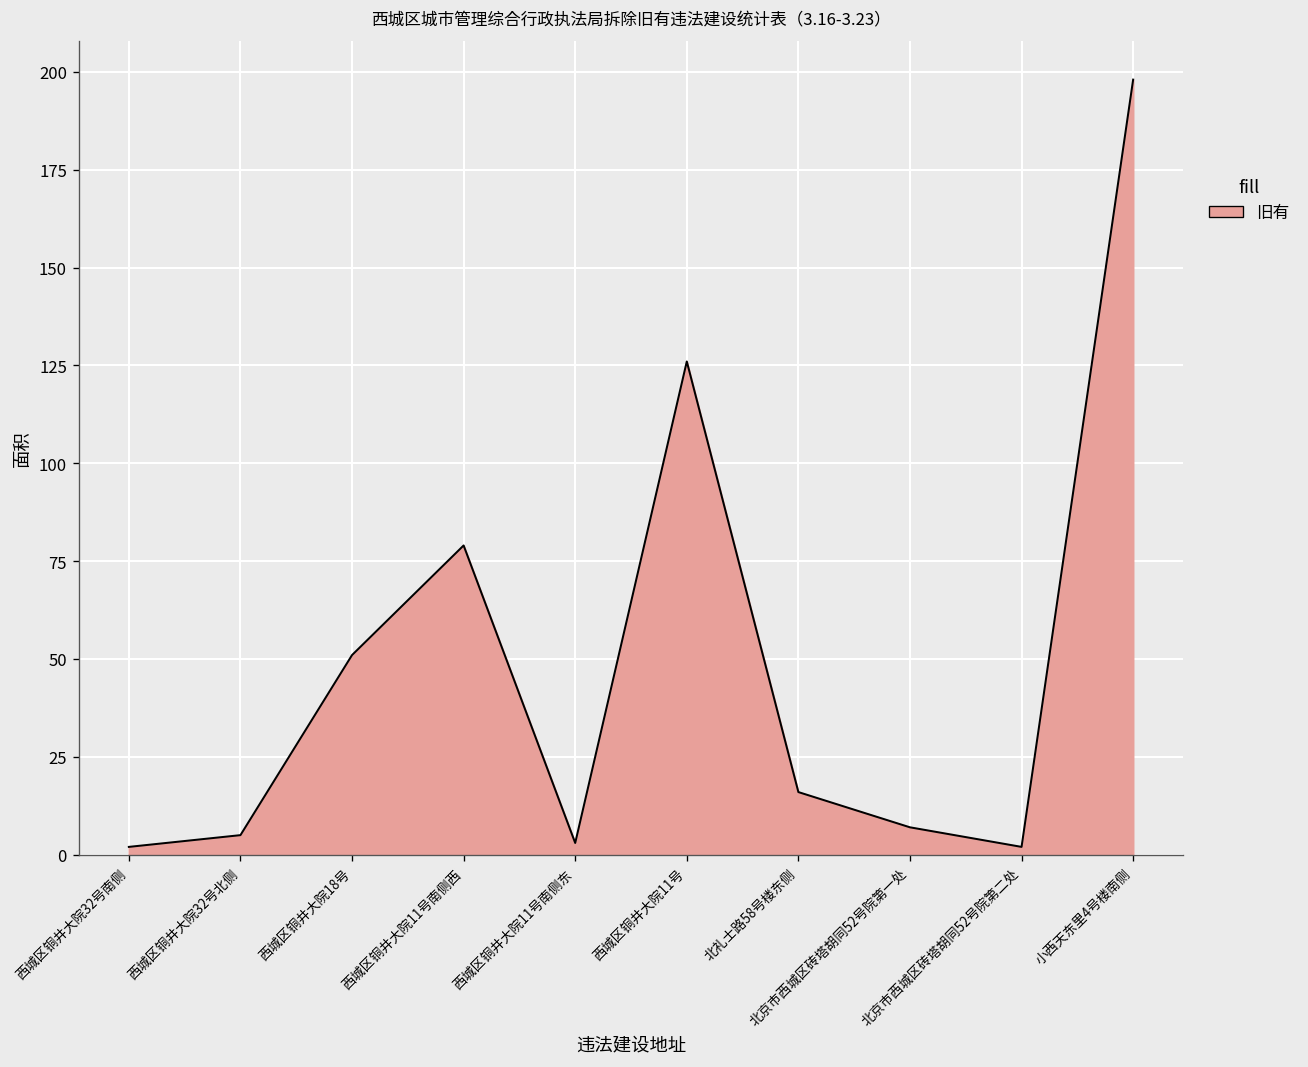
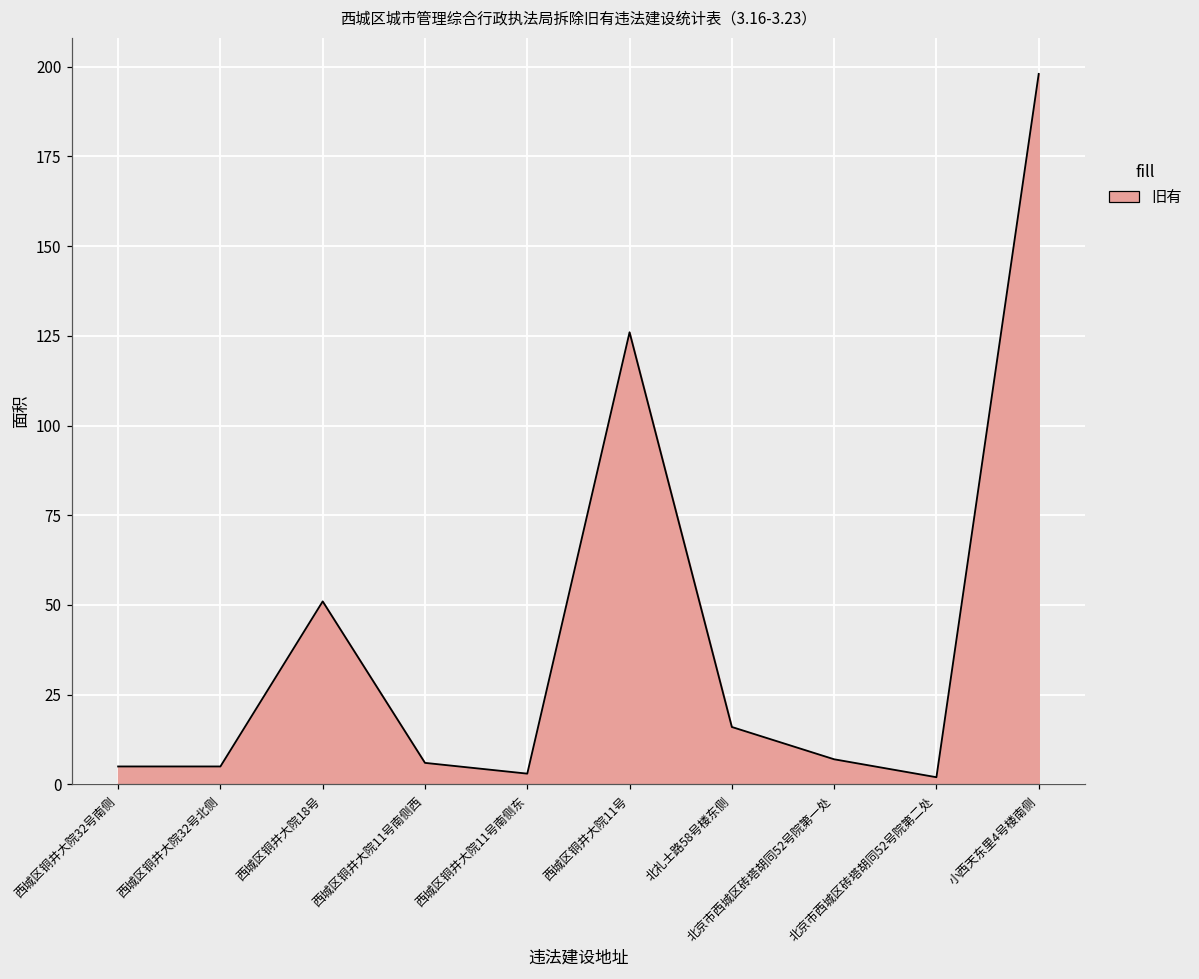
西城区铜井大院32号南侧: 2 -> 5
西城区铜井大院11号南侧西: 79 -> 6
